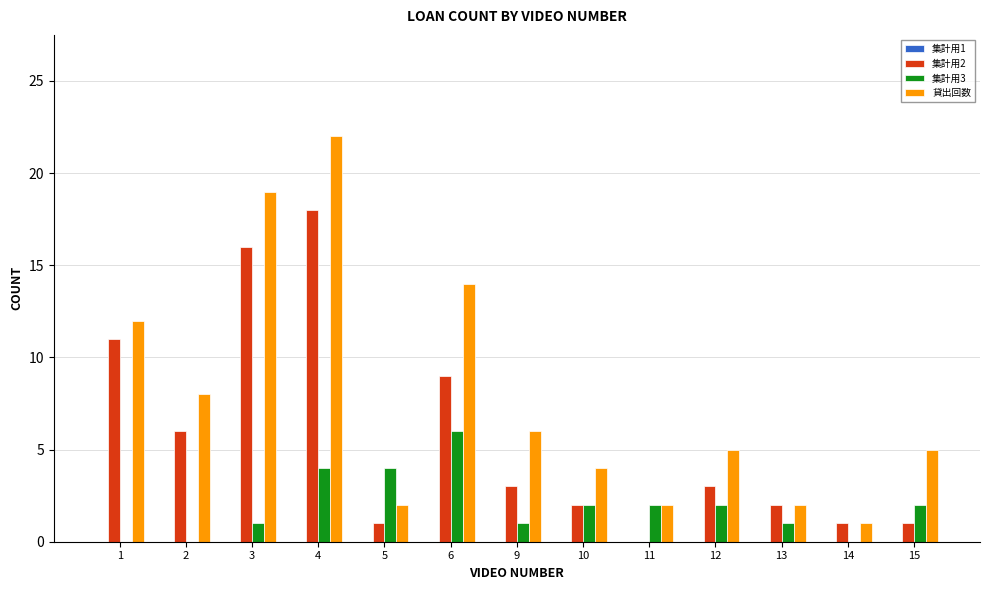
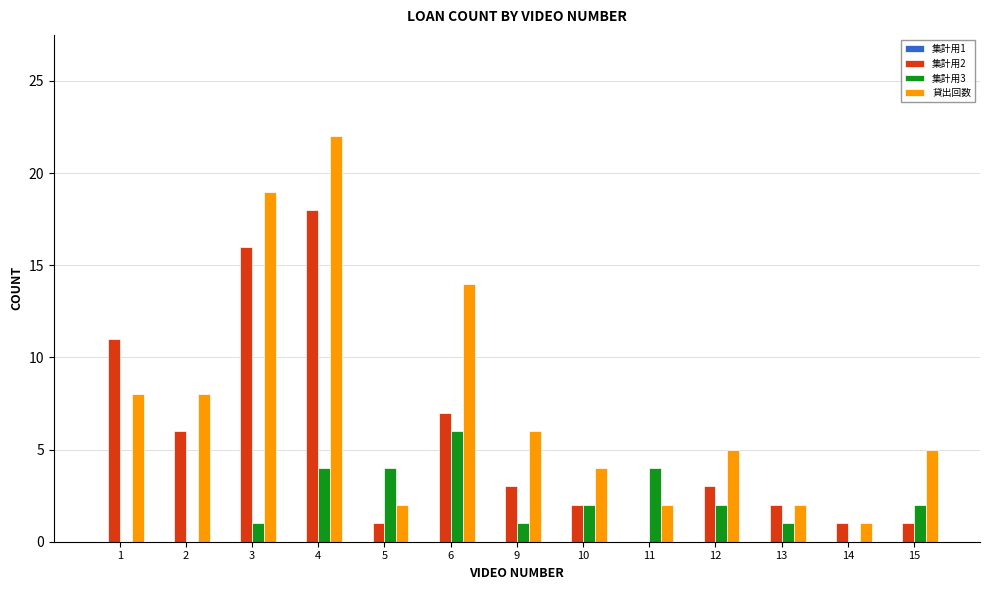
貸出回数, 1: 12 -> 8
集計用2, 6: 9 -> 7
集計用3, 11: 2 -> 4
